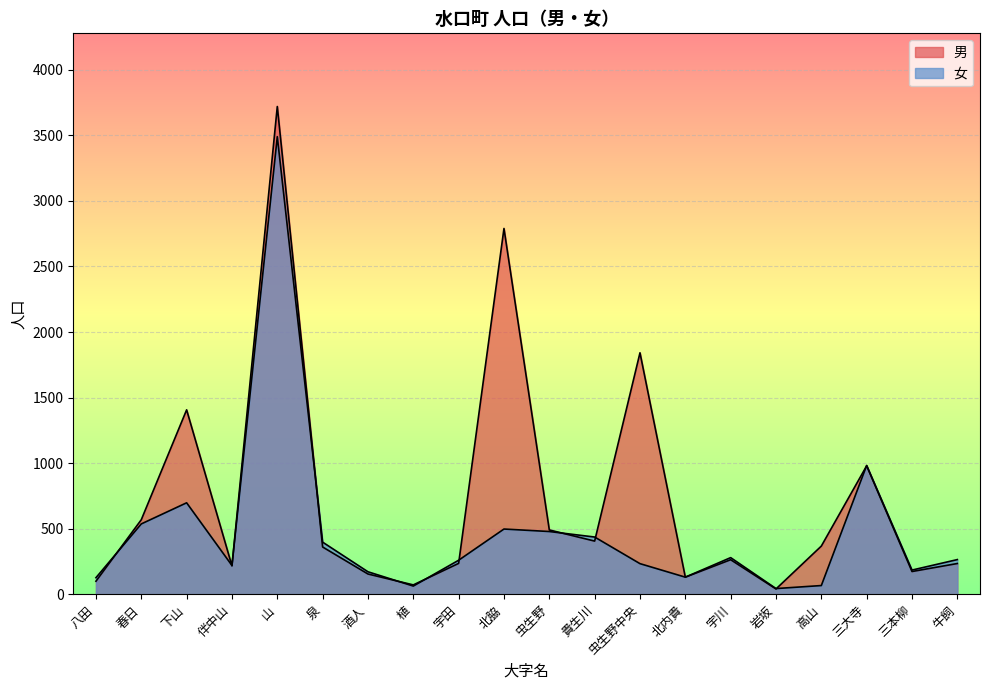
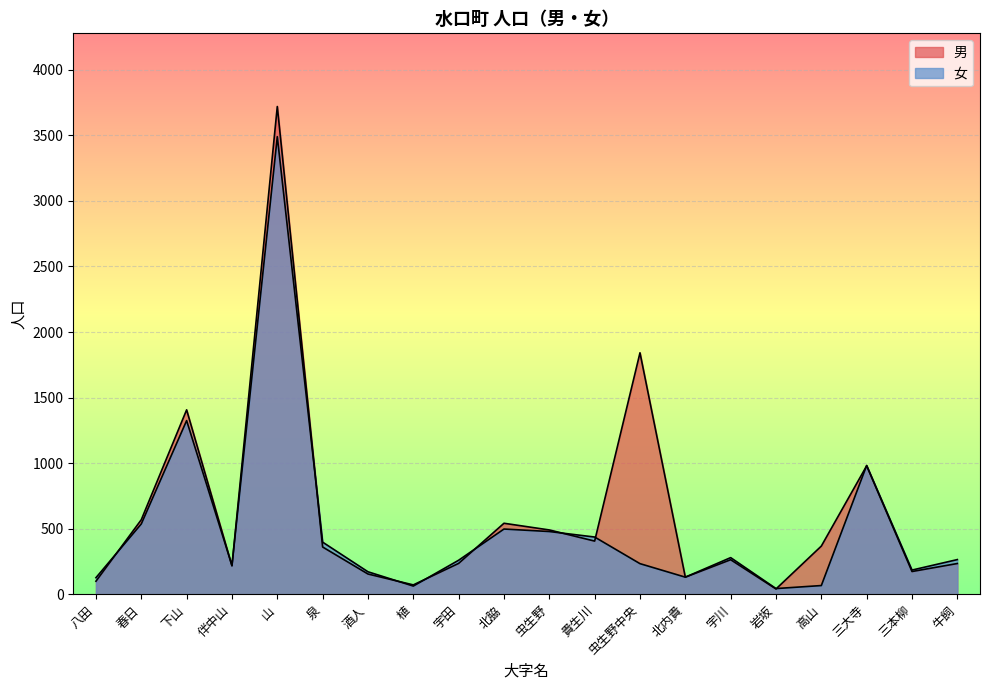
女, 下山: 700 -> 1330
男, 北脇: 2790 -> 540
